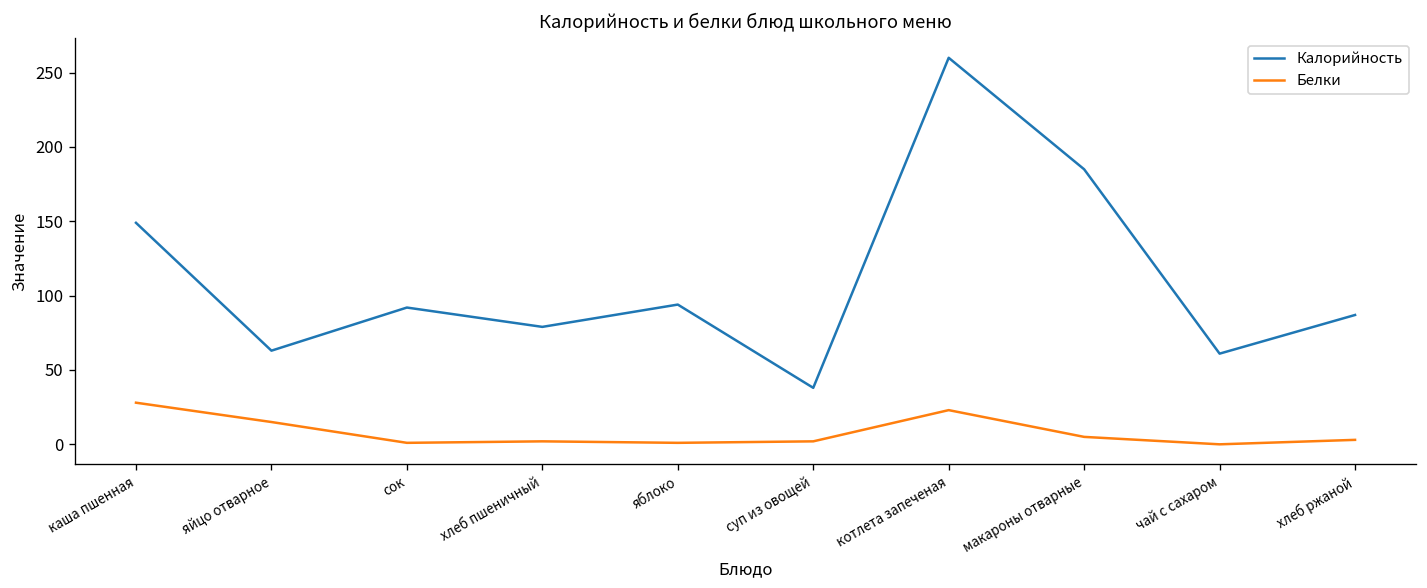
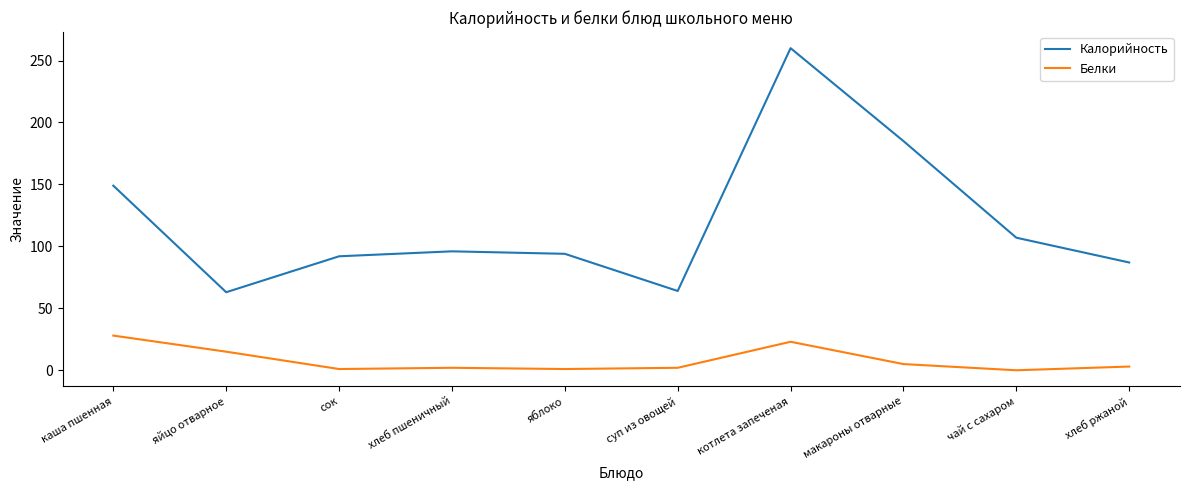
Калорийность, хлеб пшеничный: 79 -> 96
Калорийность, суп из овощей: 38 -> 64
Калорийность, чай с сахаром: 61 -> 107
